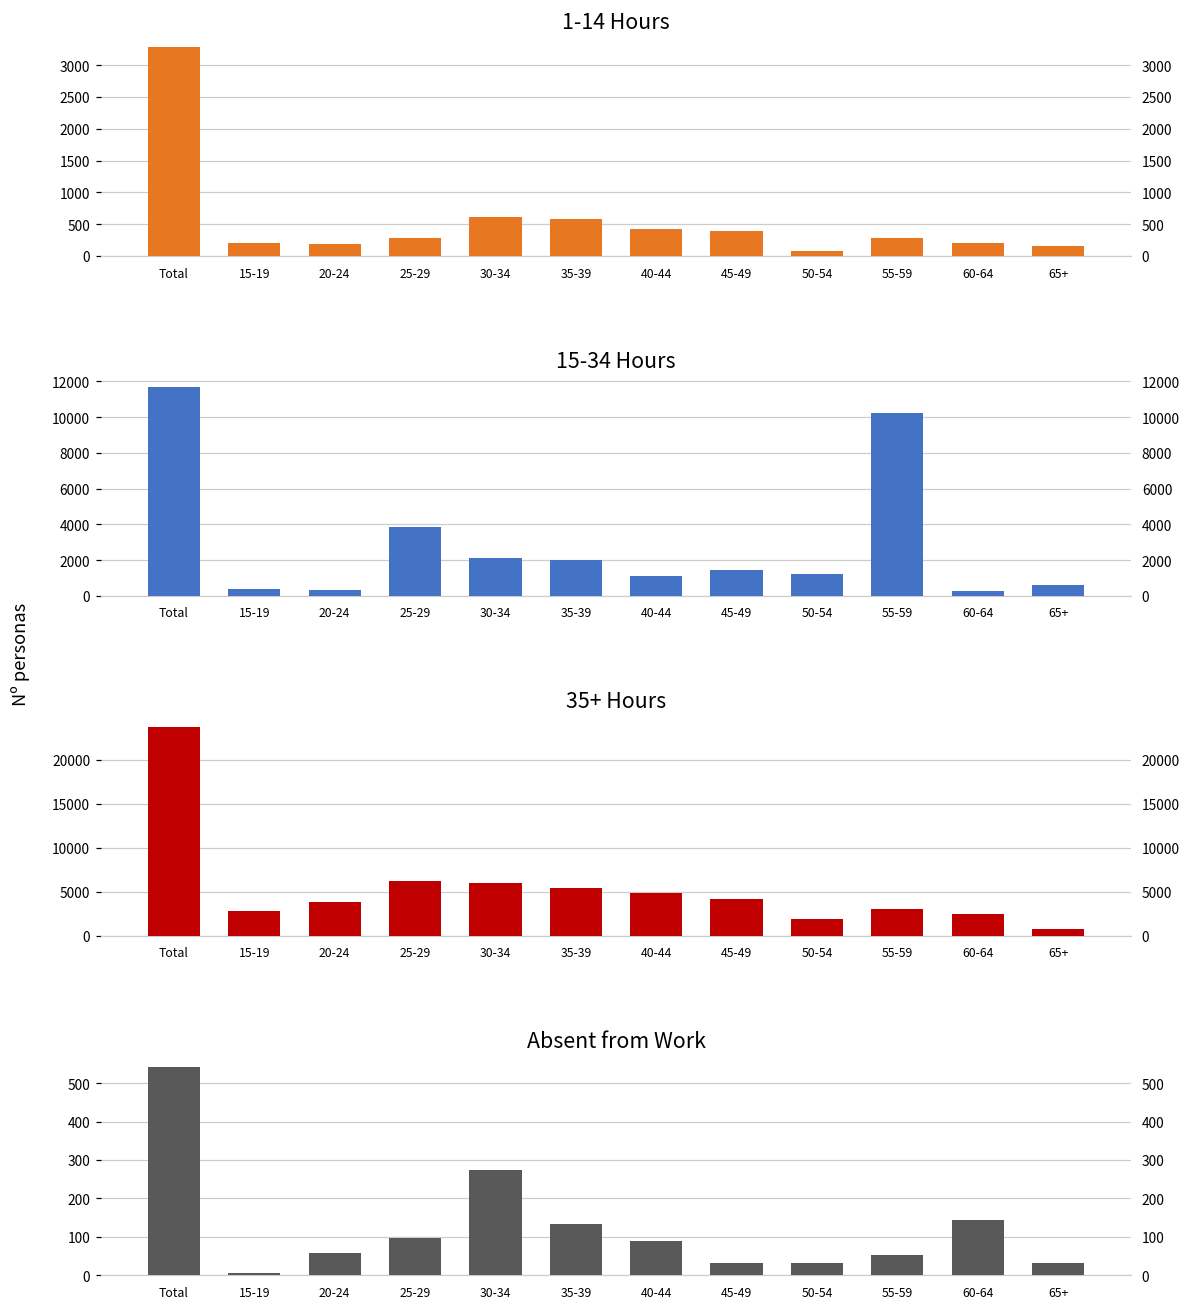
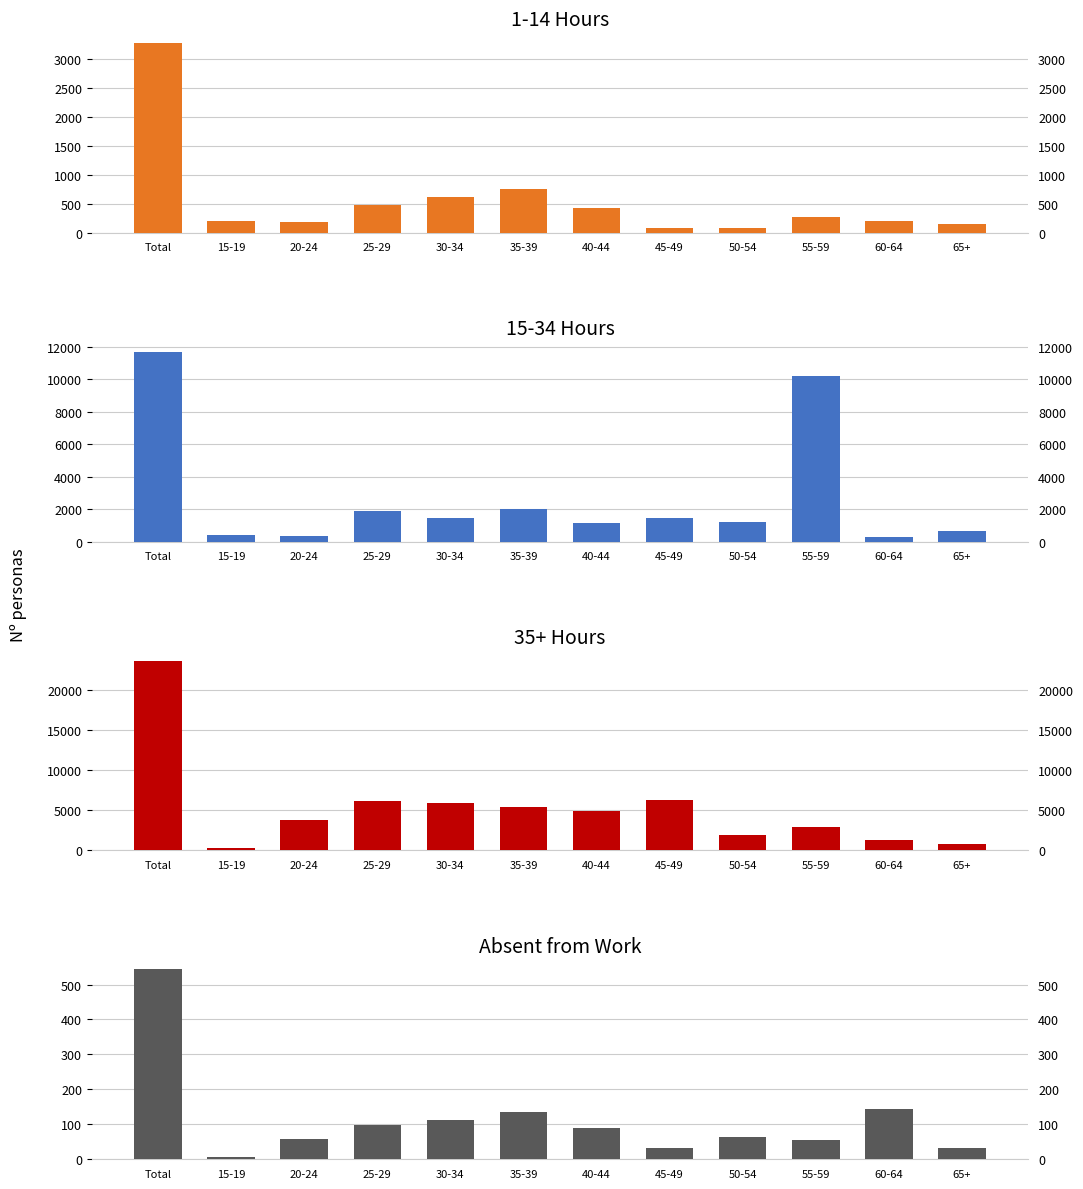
1-14 Hours, 25-29: 300 -> 500
1-14 Hours, 35-39: 600 -> 800
1-14 Hours, 45-49: 400 -> 100
15-34 Hours, 25-29: 3800 -> 1900
15-34 Hours, 30-34: 2100 -> 1400
35+ Hours, 15-19: 3000 -> 0
35+ Hours, 45-49: 4000 -> 6000
35+ Hours, 60-64: 2000 -> 1000
Absent from Work, 30-34: 270 -> 110
Absent from Work, 50-54: 30 -> 70
